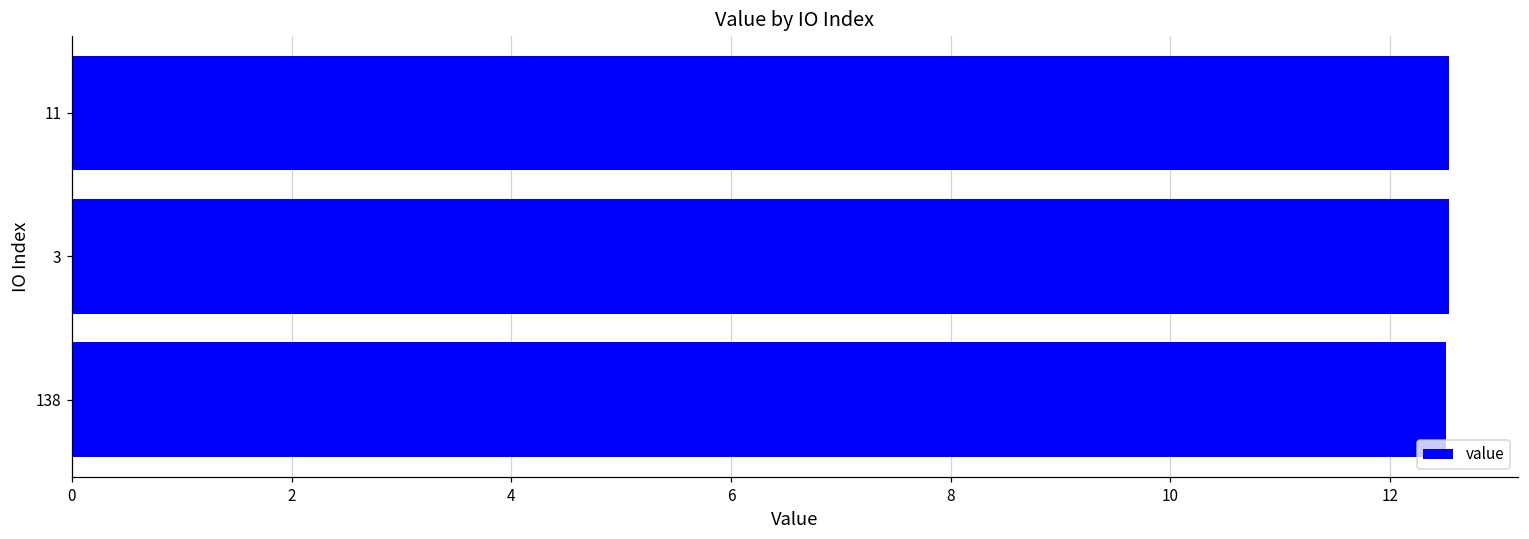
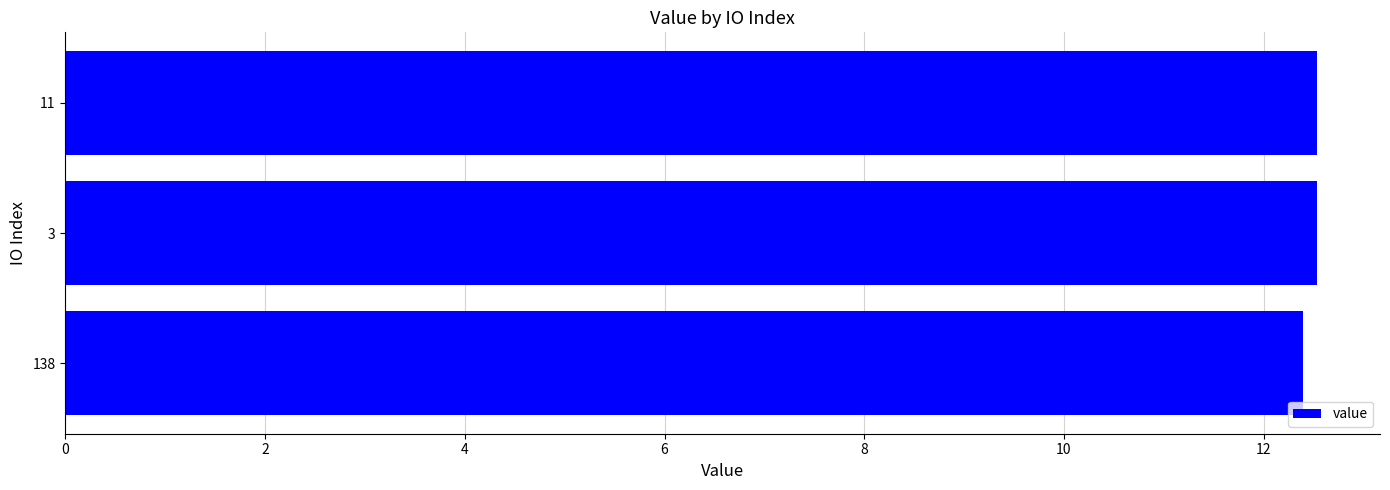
138: 12.5 -> 12.4
